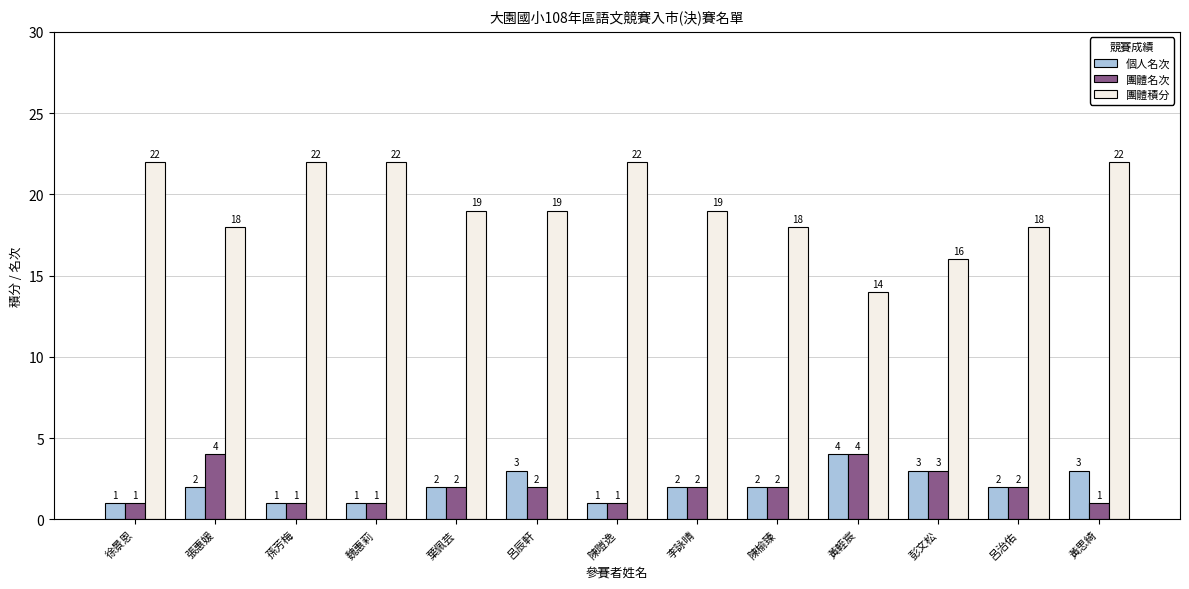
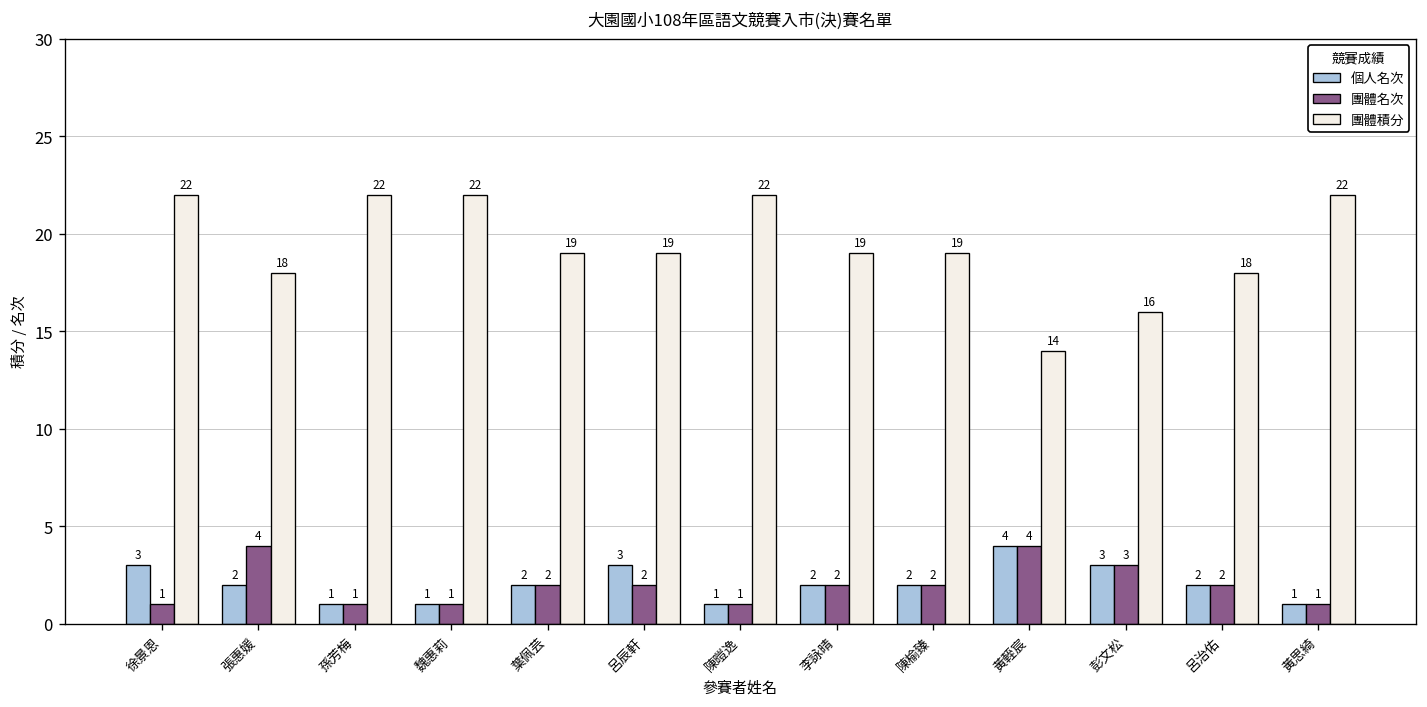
個人名次, 徐景恩: 1 -> 3
團體積分, 陳榆臻: 18 -> 19
個人名次, 黃思綺: 3 -> 1
